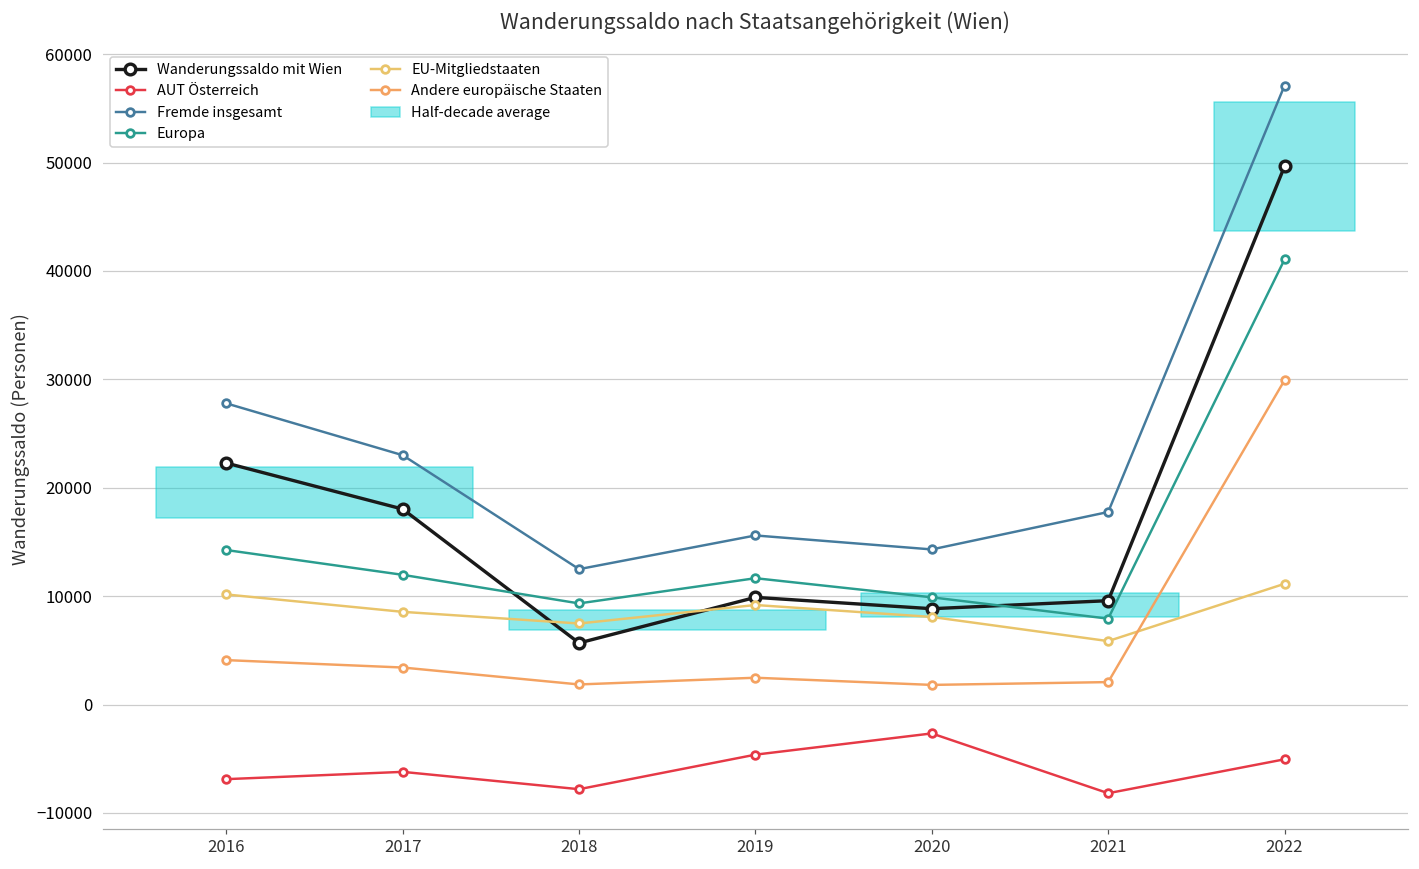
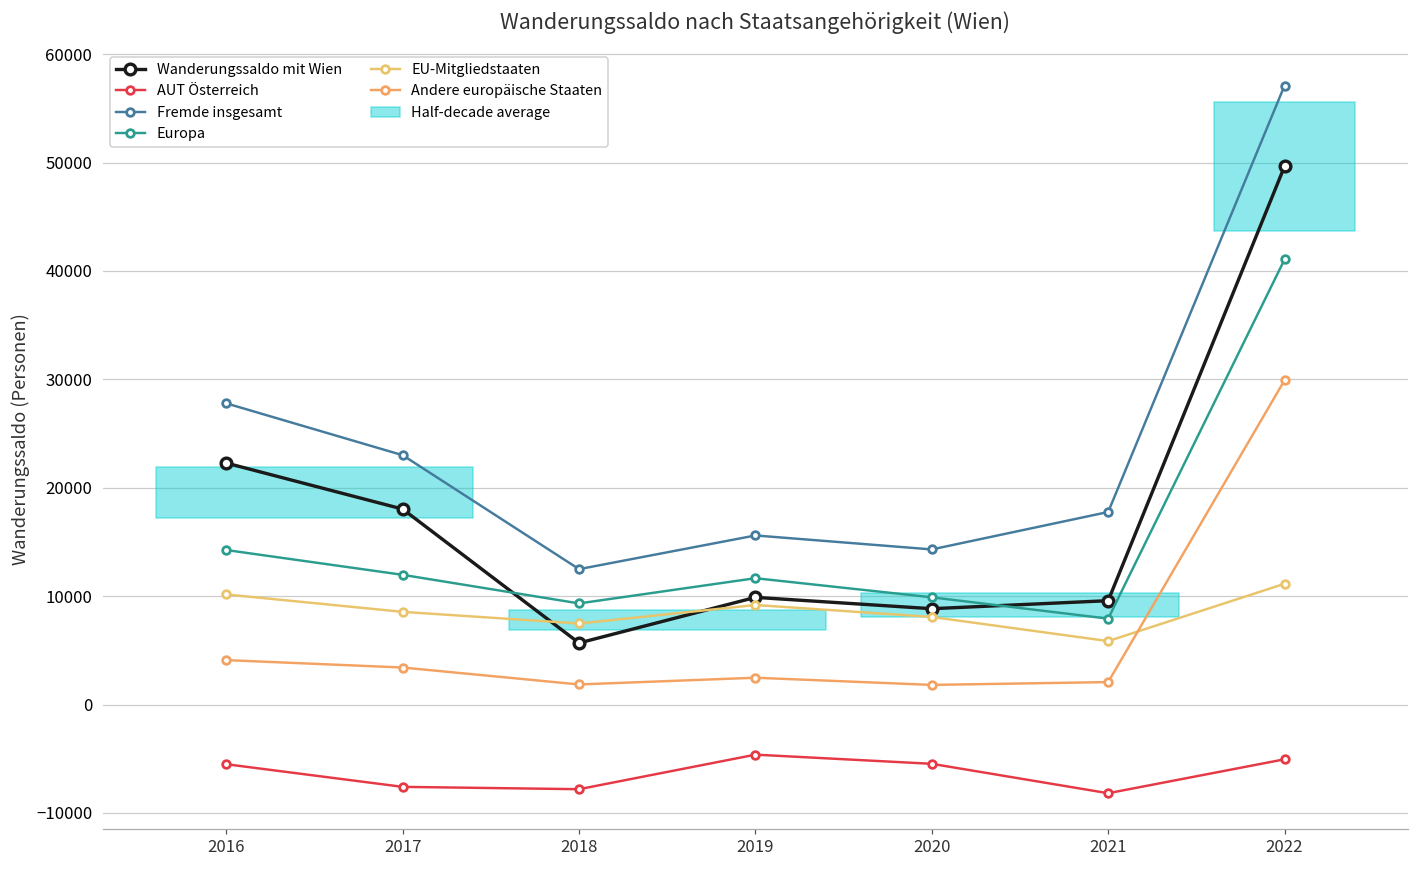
AUT Österreich, 2016: -7000 -> -6000
AUT Österreich, 2017: -6000 -> -8000
AUT Österreich, 2020: -3000 -> -5000
